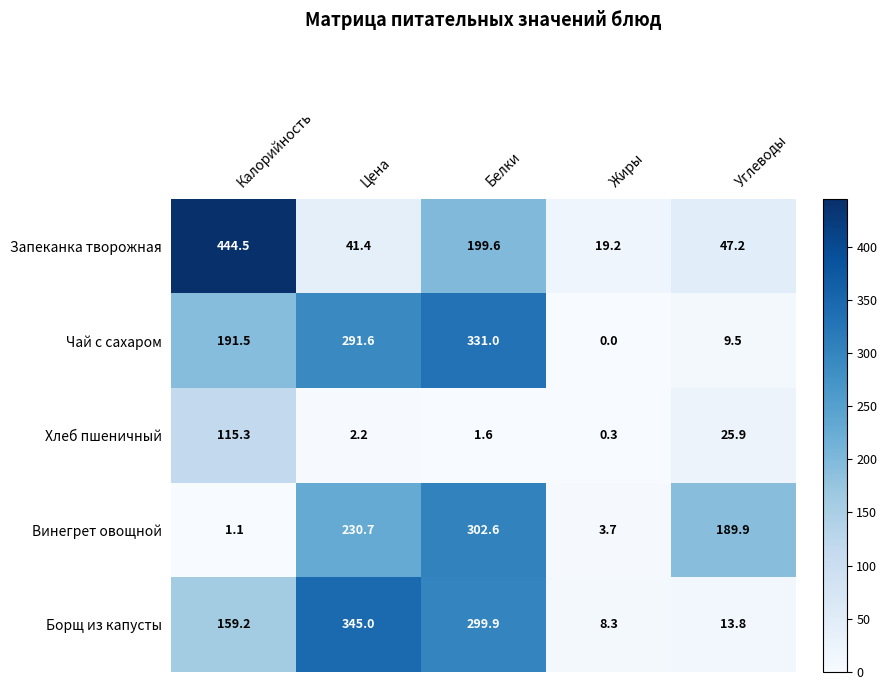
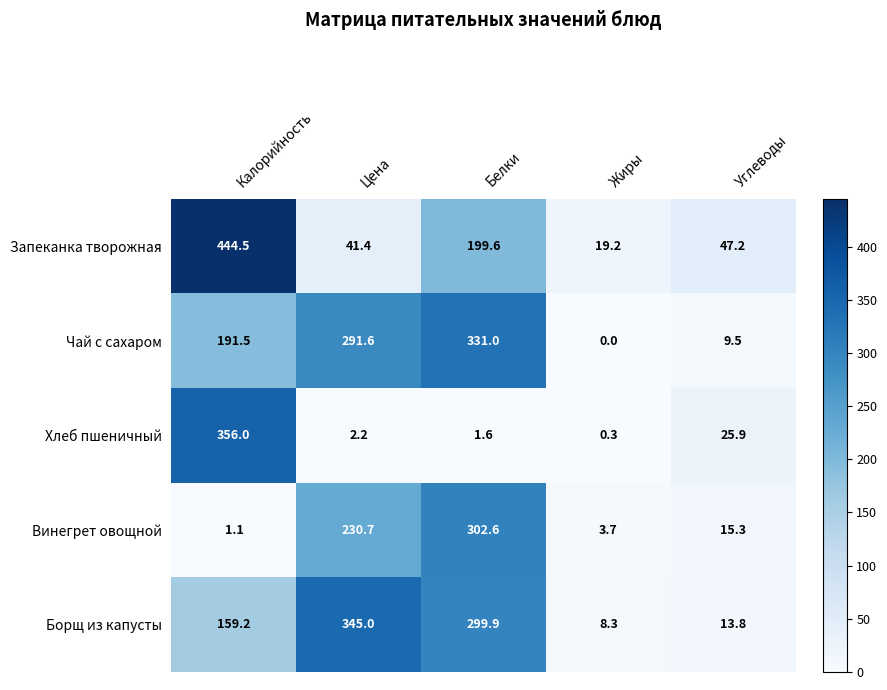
Хлеб пшеничный, Калорийность: 115.3 -> 356.0
Винегрет овощной, Углеводы: 189.9 -> 15.3
